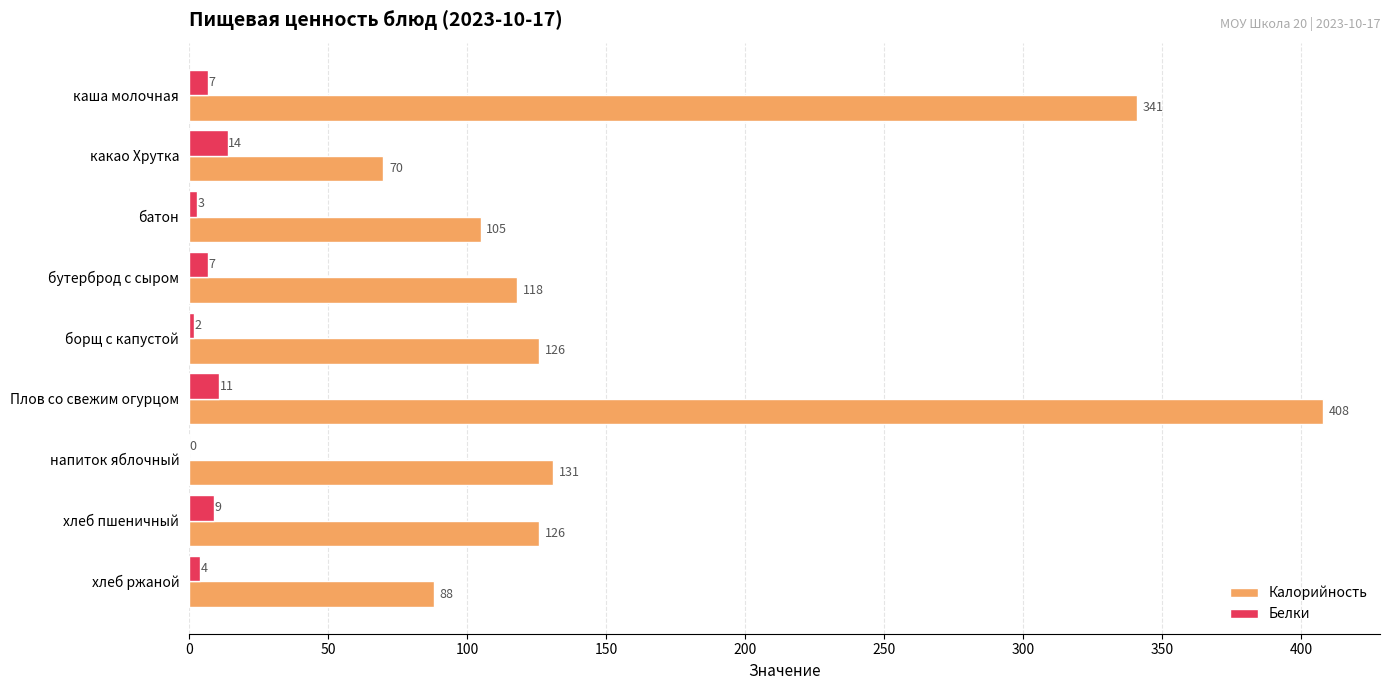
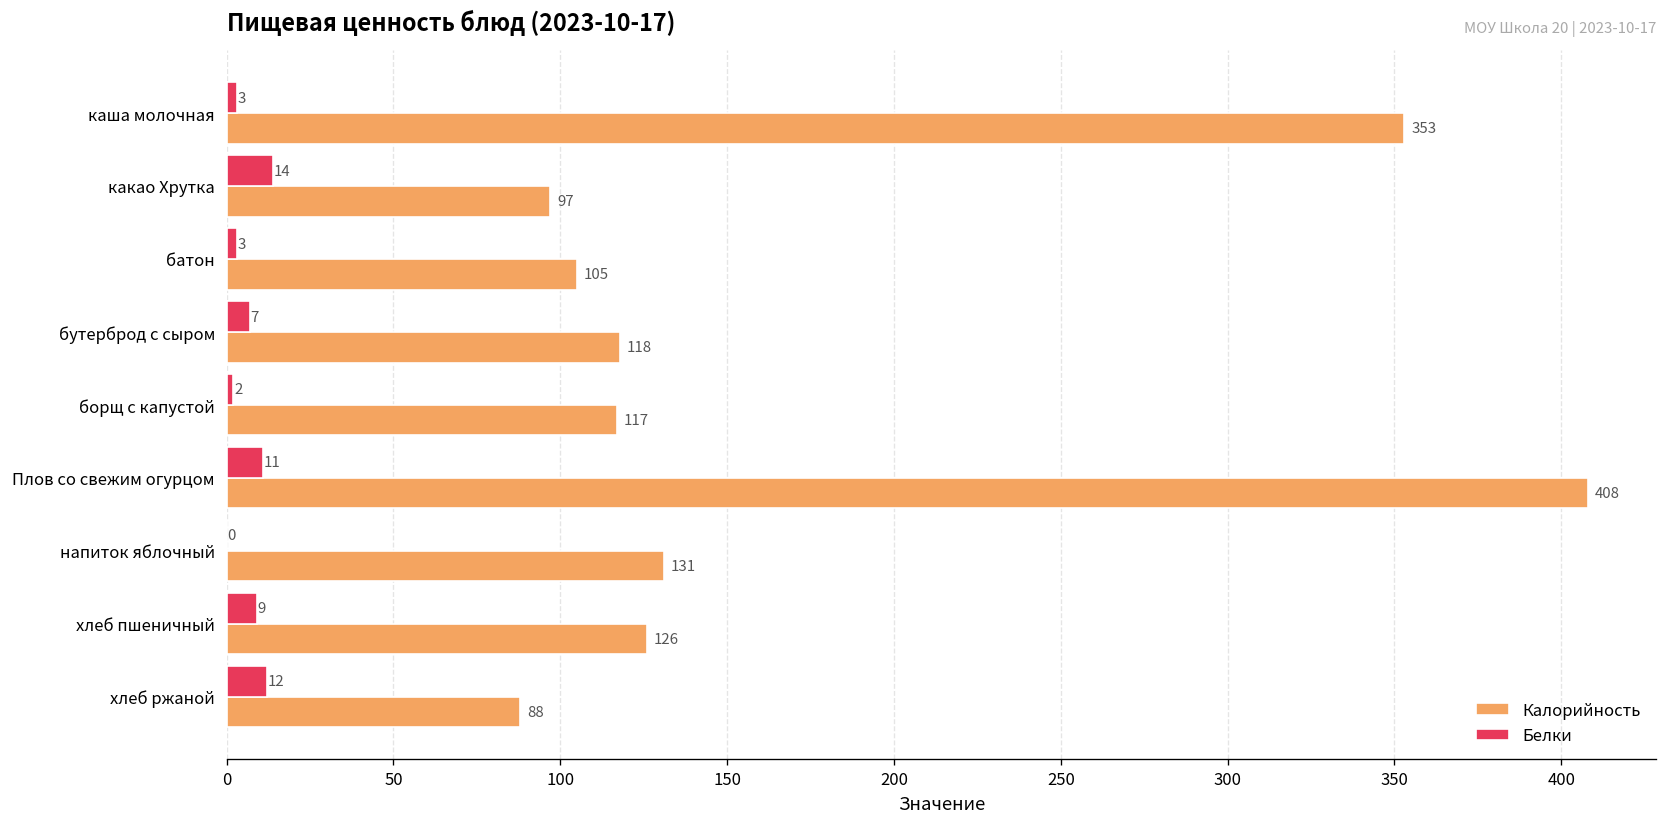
Белки, каша молочная: 7 -> 3
Калорийность, каша молочная: 341 -> 353
Калорийность, какао Хрутка: 70 -> 97
Калорийность, борщ с капустой: 126 -> 117
Белки, хлеб ржаной: 4 -> 12
